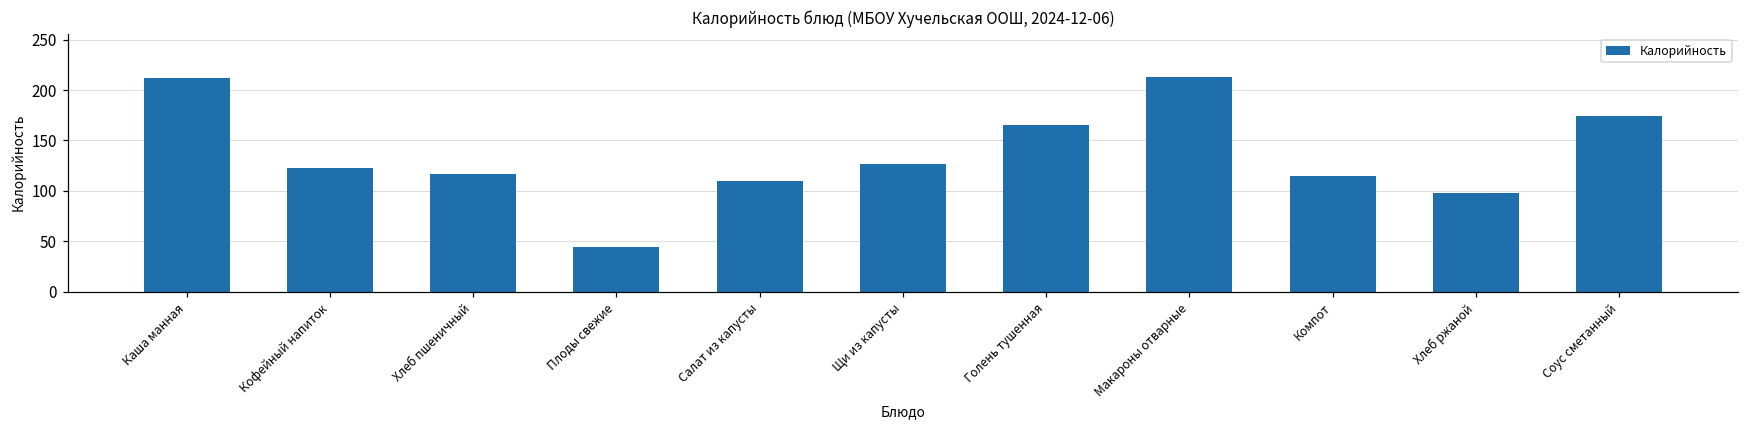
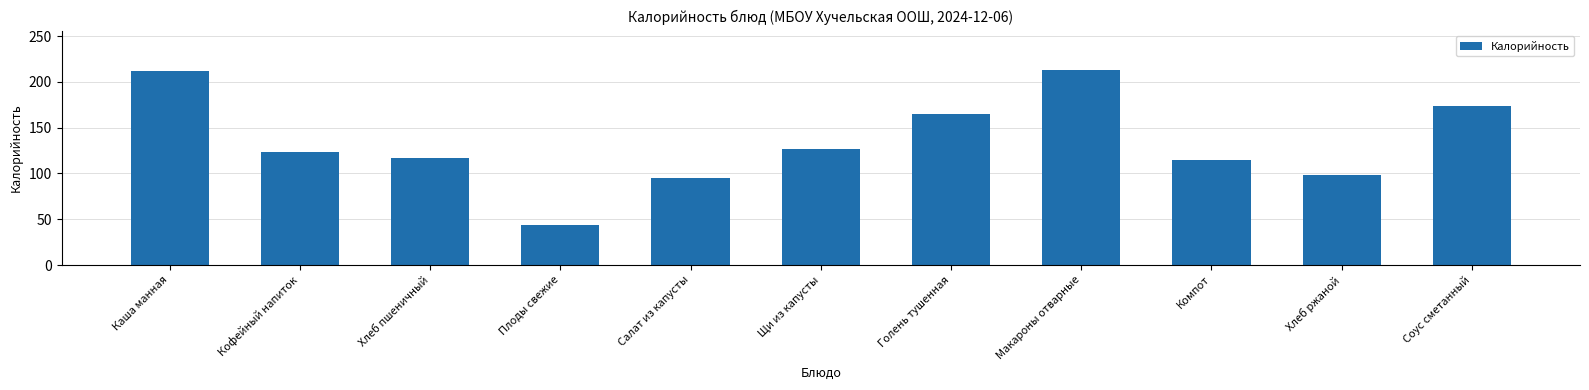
Салат из капусты: 110 -> 100
